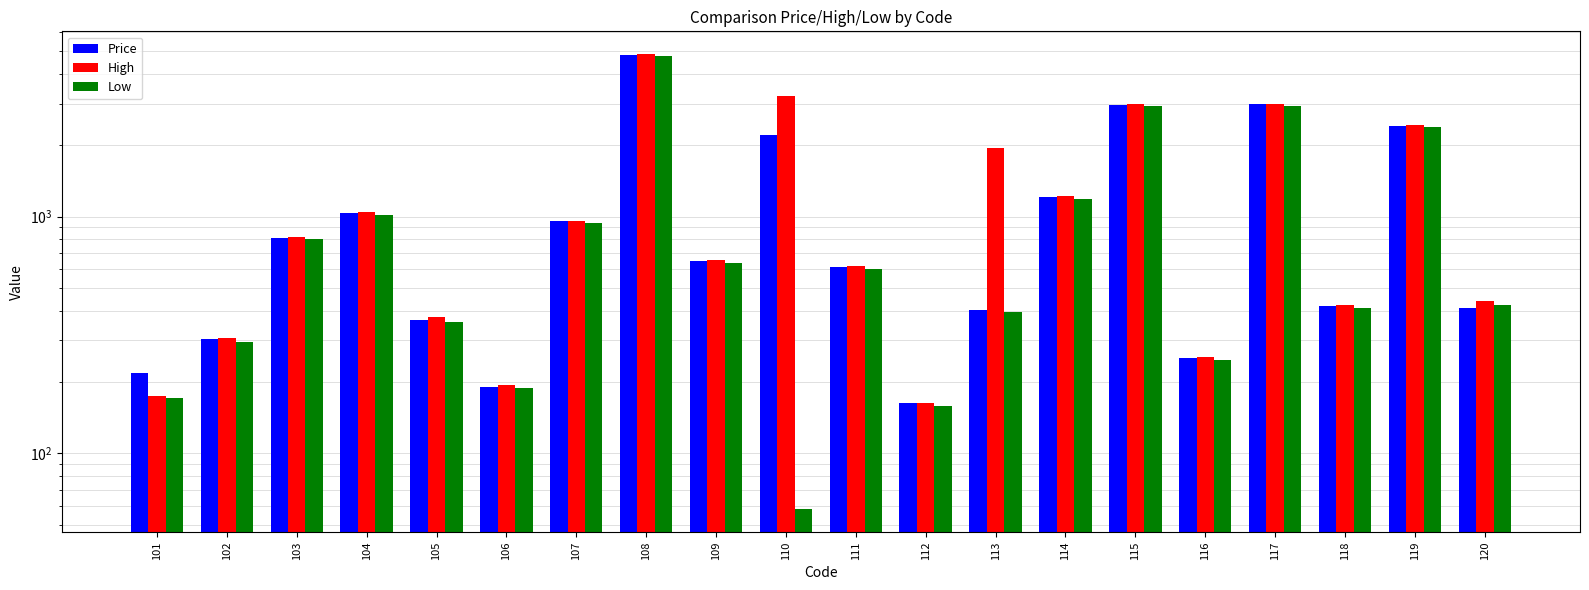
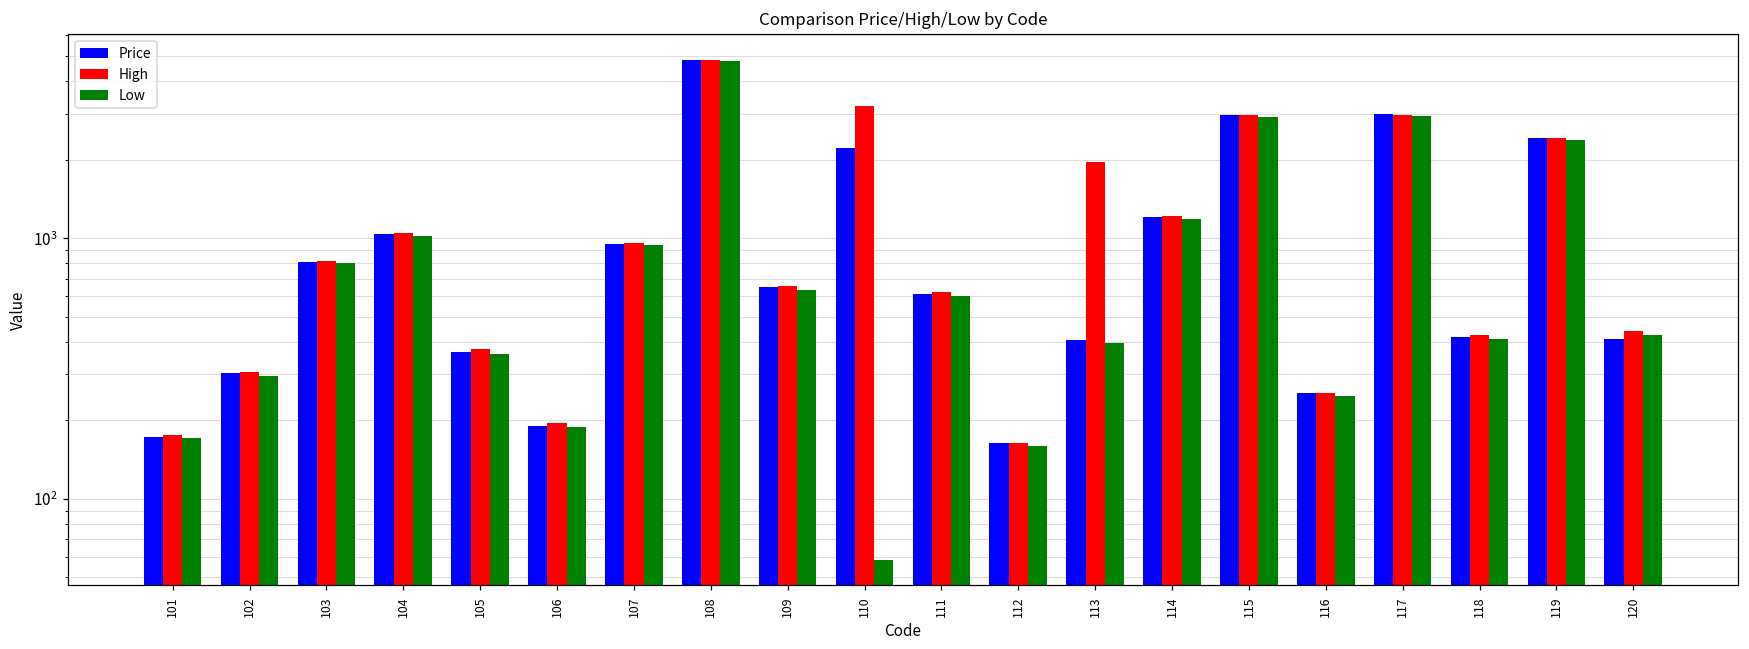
Price, 101: 220 -> 170
